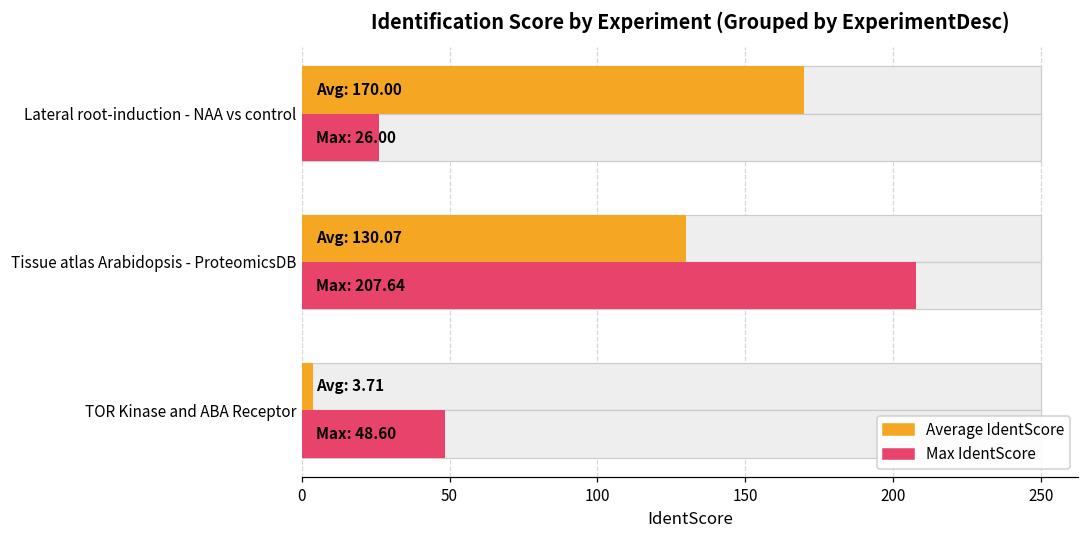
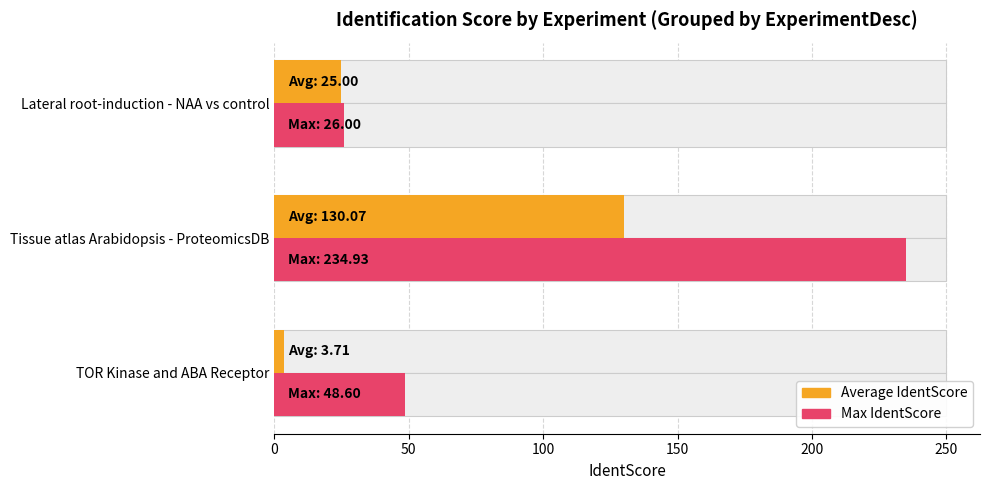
Average IdentScore, Lateral root-induction - NAA vs control: 170.00 -> 25.00
Max IdentScore, Tissue atlas Arabidopsis - ProteomicsDB: 207.64 -> 234.93
